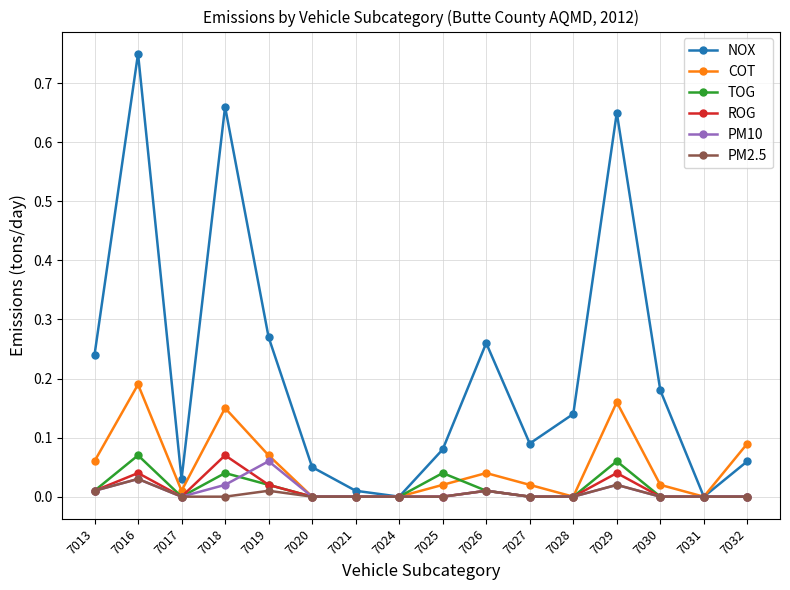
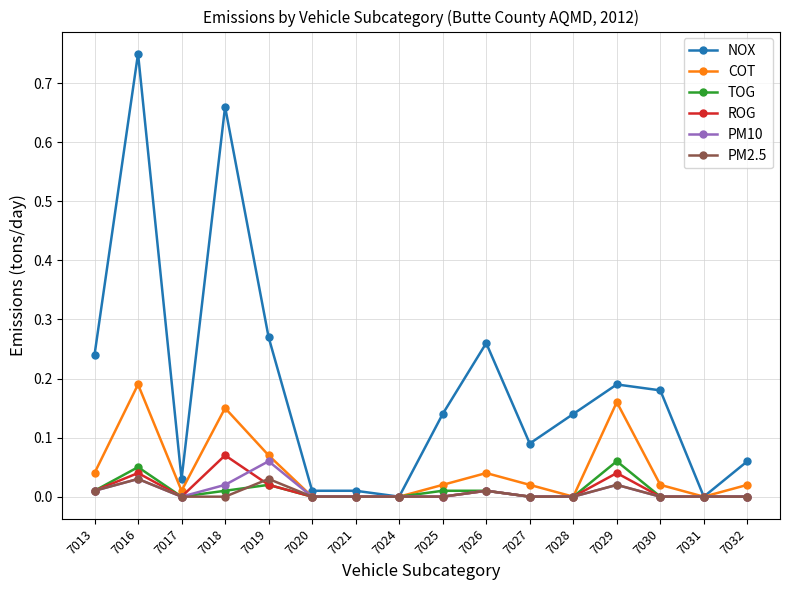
COT, 7013: 0.06 -> 0.04
TOG, 7016: 0.07 -> 0.05
TOG, 7018: 0.04 -> 0.01
PM2.5, 7019: 0.01 -> 0.03
NOX, 7020: 0.05 -> 0.01
NOX, 7025: 0.08 -> 0.14
TOG, 7025: 0.04 -> 0.01
NOX, 7029: 0.65 -> 0.19
COT, 7032: 0.09 -> 0.02
